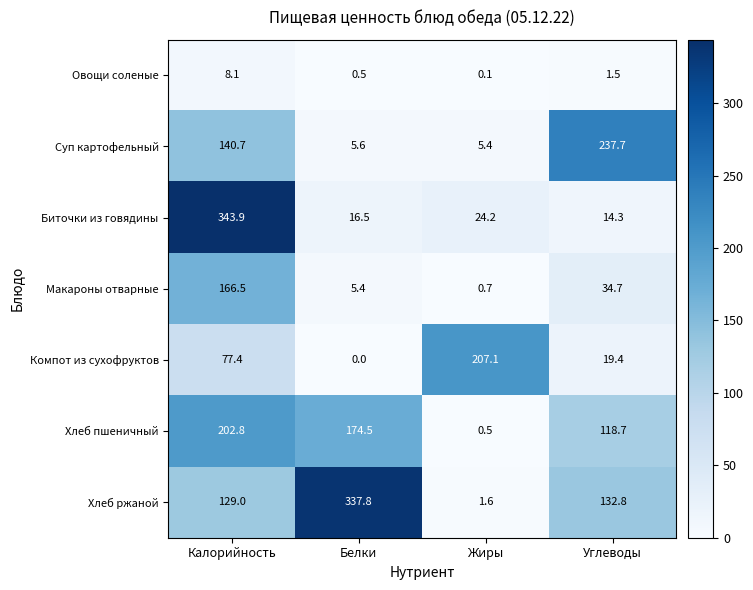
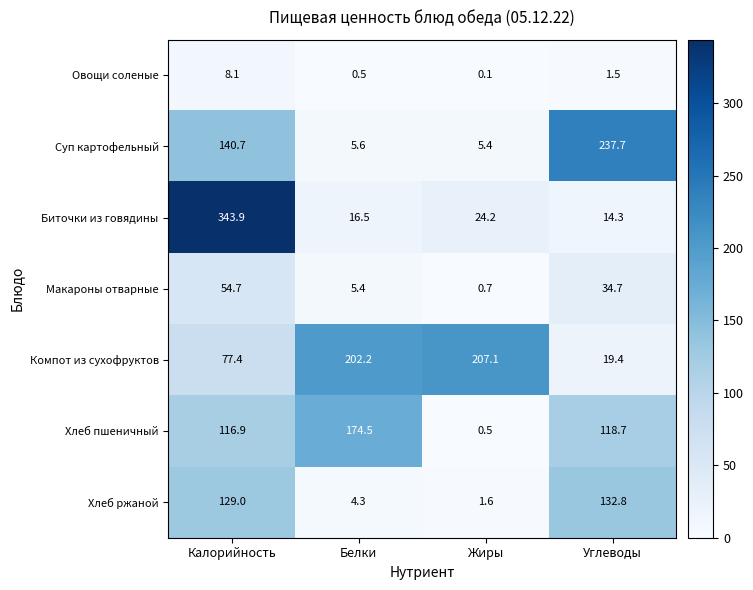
Макароны отварные, Калорийность: 166.5 -> 54.7
Компот из сухофруктов, Белки: 0.0 -> 202.2
Хлеб пшеничный, Калорийность: 202.8 -> 116.9
Хлеб ржаной, Белки: 337.8 -> 4.3
